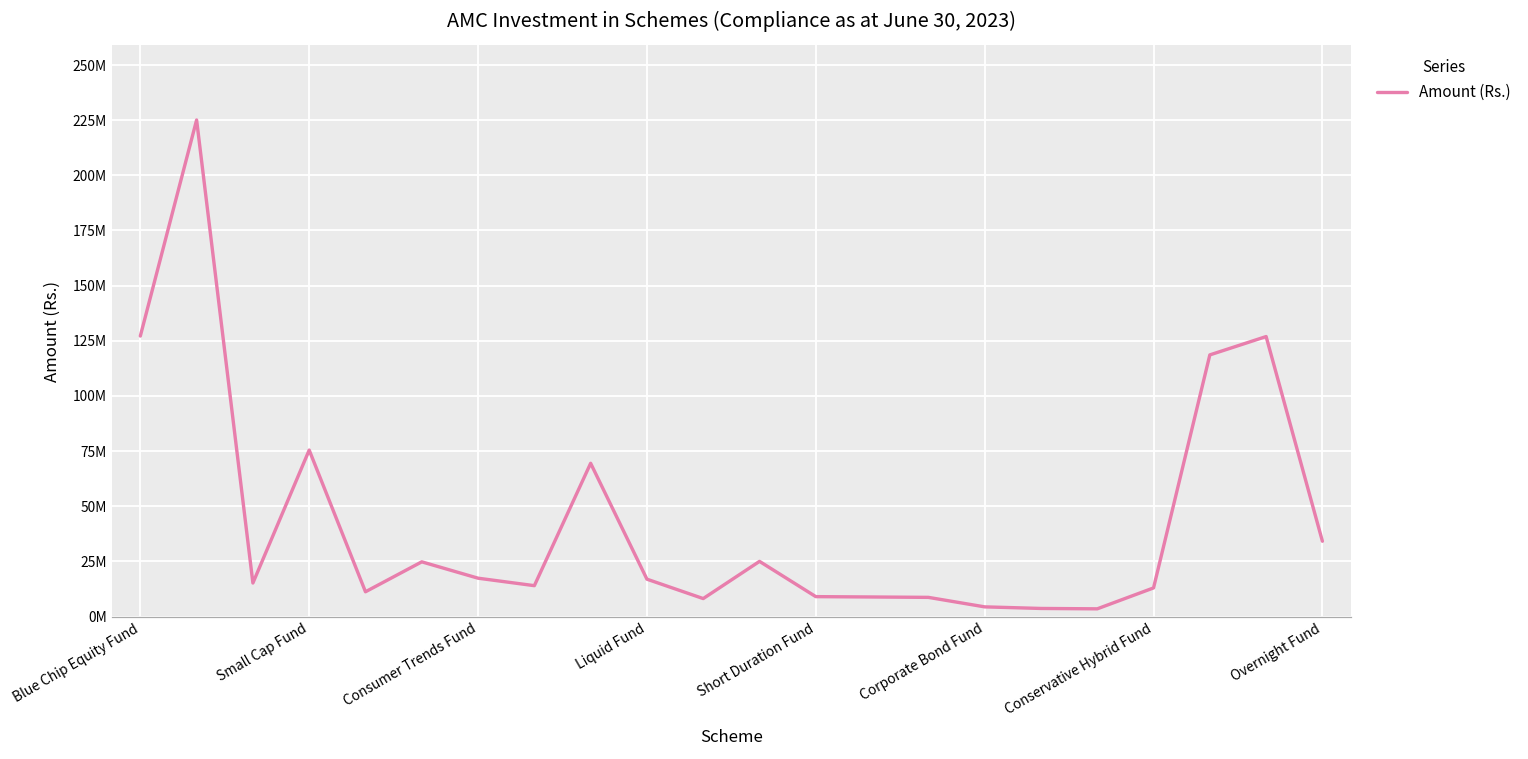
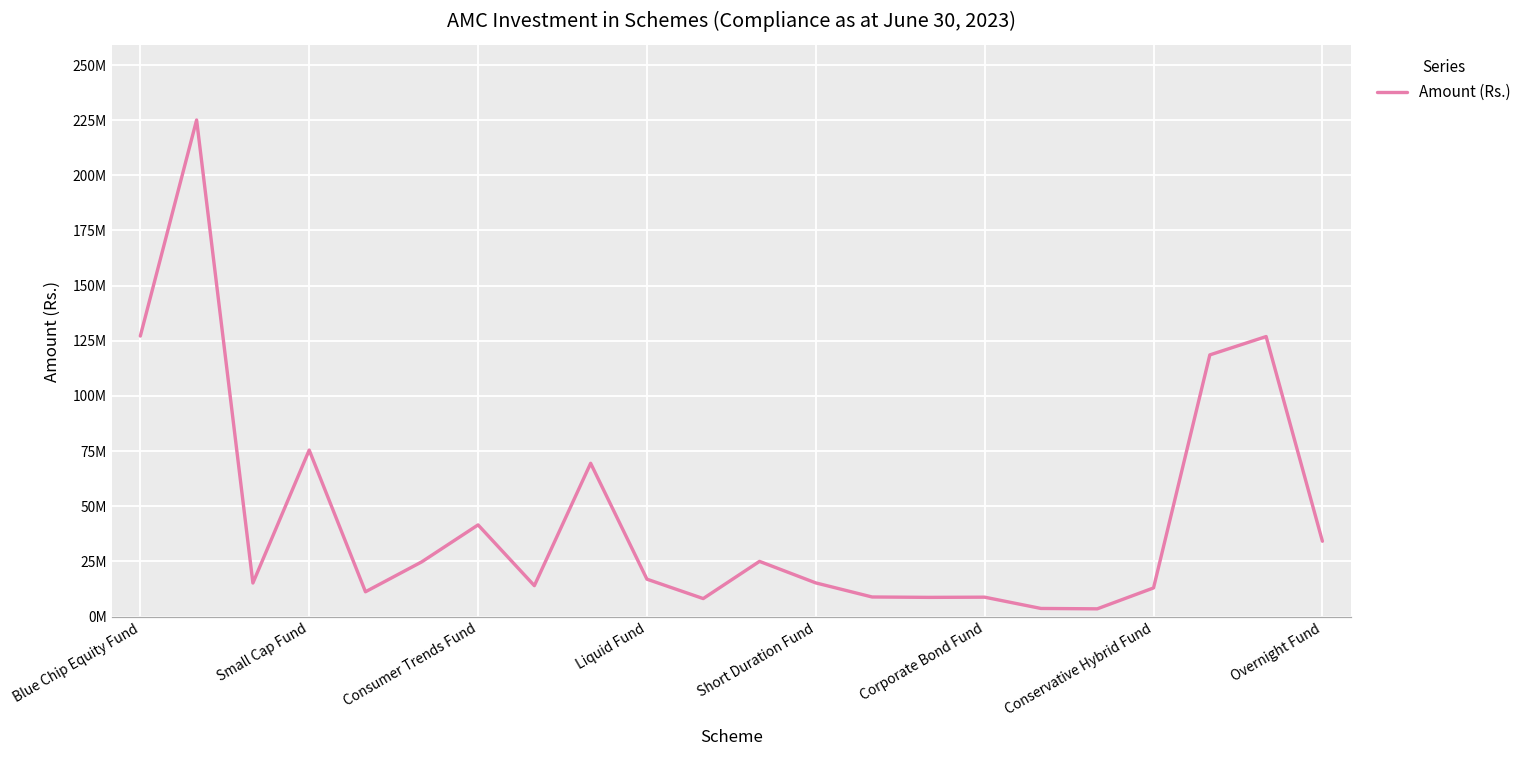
Consumer Trends Fund: 17000000 -> 42000000
Short Duration Fund: 9000000 -> 15000000
Corporate Bond Fund: 4000000 -> 9000000
